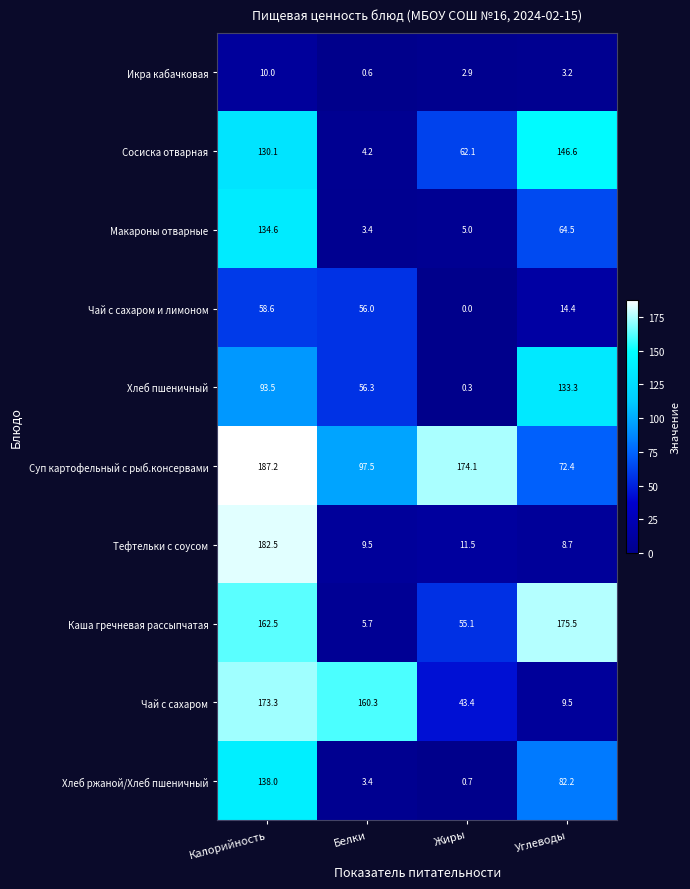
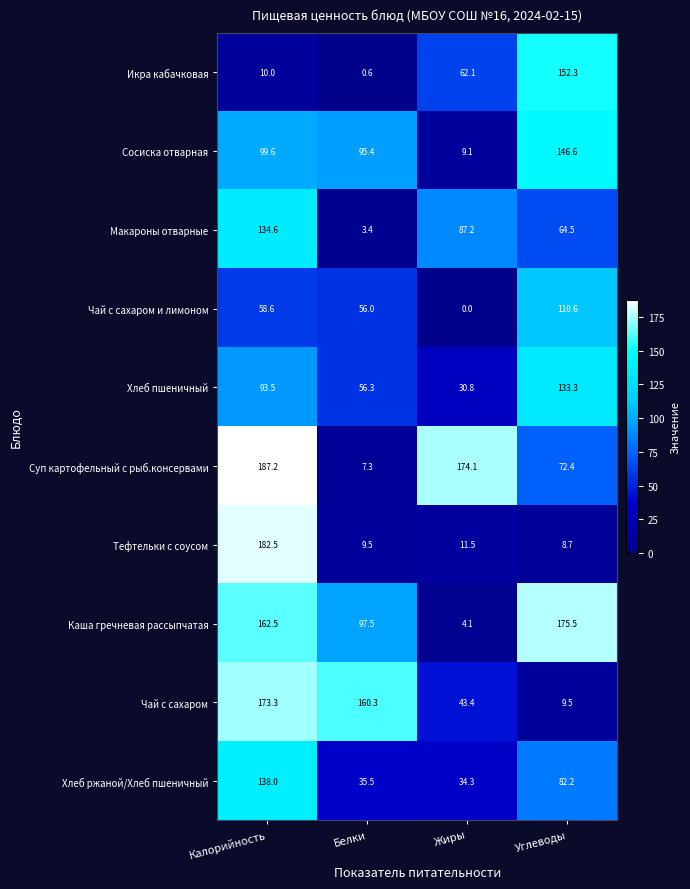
Икра кабачковая, Жиры: 2.9 -> 62.1
Икра кабачковая, Углеводы: 3.2 -> 152.3
Сосиска отварная, Калорийность: 130.1 -> 99.6
Сосиска отварная, Белки: 4.2 -> 95.4
Сосиска отварная, Жиры: 62.1 -> 9.1
Макароны отварные, Жиры: 5.0 -> 87.2
Чай с сахаром и лимоном, Углеводы: 14.4 -> 110.6
Хлеб пшеничный, Жиры: 0.3 -> 30.8
Суп картофельный с рыб.консервами, Белки: 97.5 -> 7.3
Каша гречневая рассыпчатая, Белки: 5.7 -> 97.5
Каша гречневая рассыпчатая, Жиры: 55.1 -> 4.1
Хлеб ржаной/Хлеб пшеничный, Белки: 3.4 -> 35.5
Хлеб ржаной/Хлеб пшеничный, Жиры: 0.7 -> 34.3
